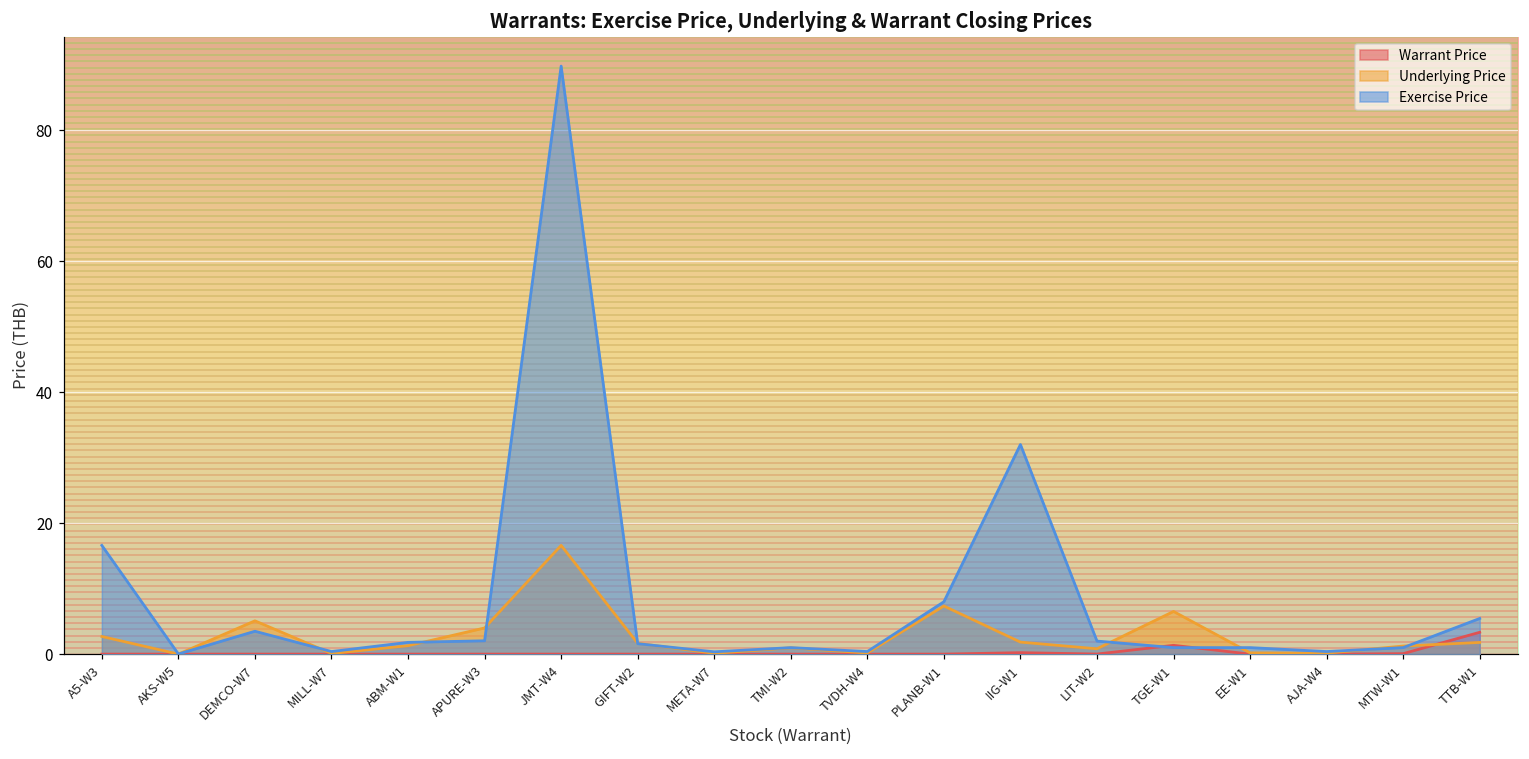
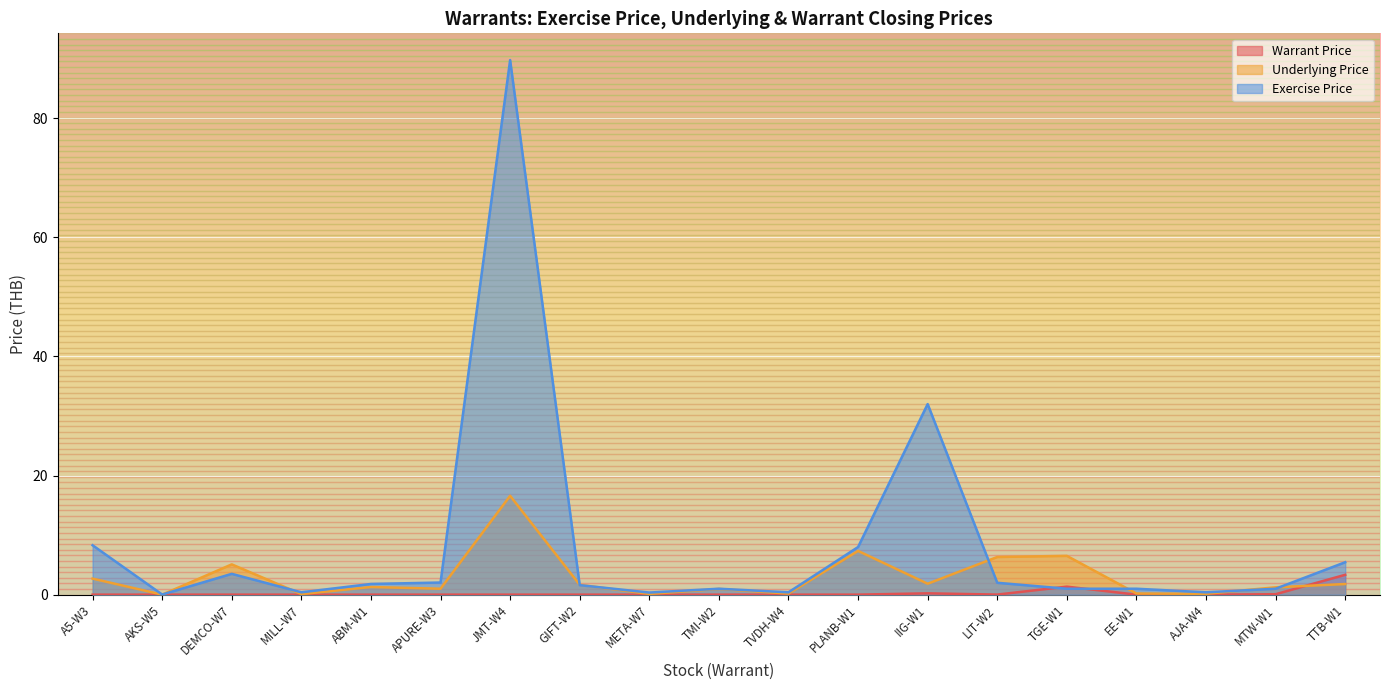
Exercise Price, A5-W3: 17 -> 8
Underlying Price, APURE-W3: 4 -> 1
Underlying Price, LIT-W2: 1 -> 6
